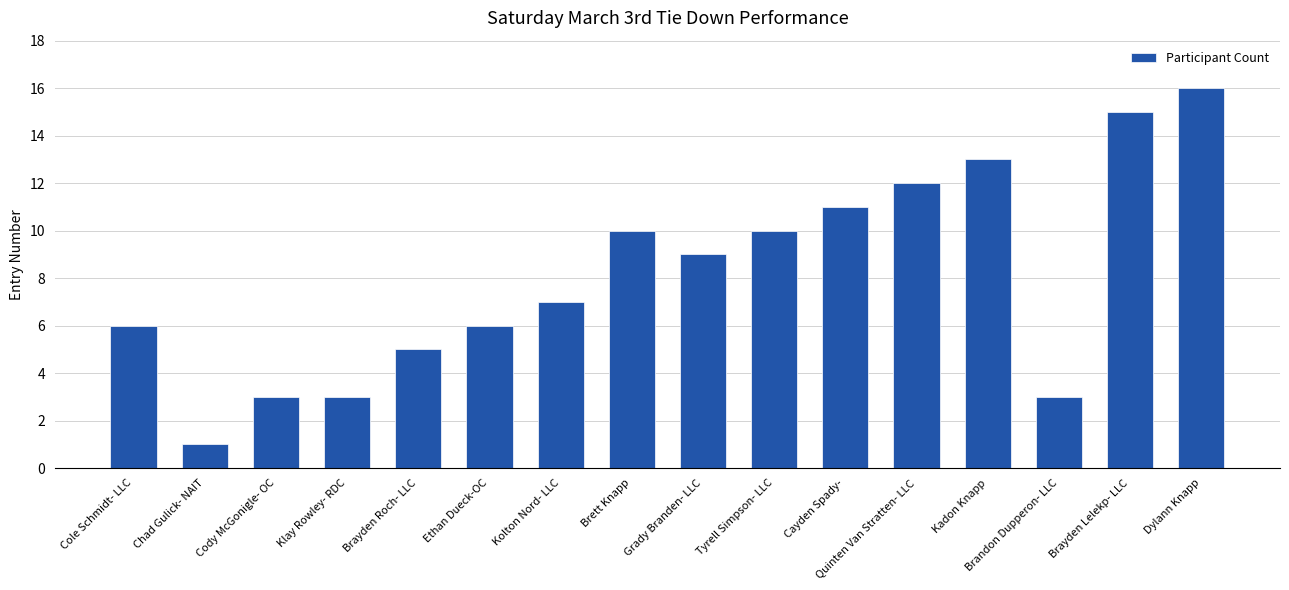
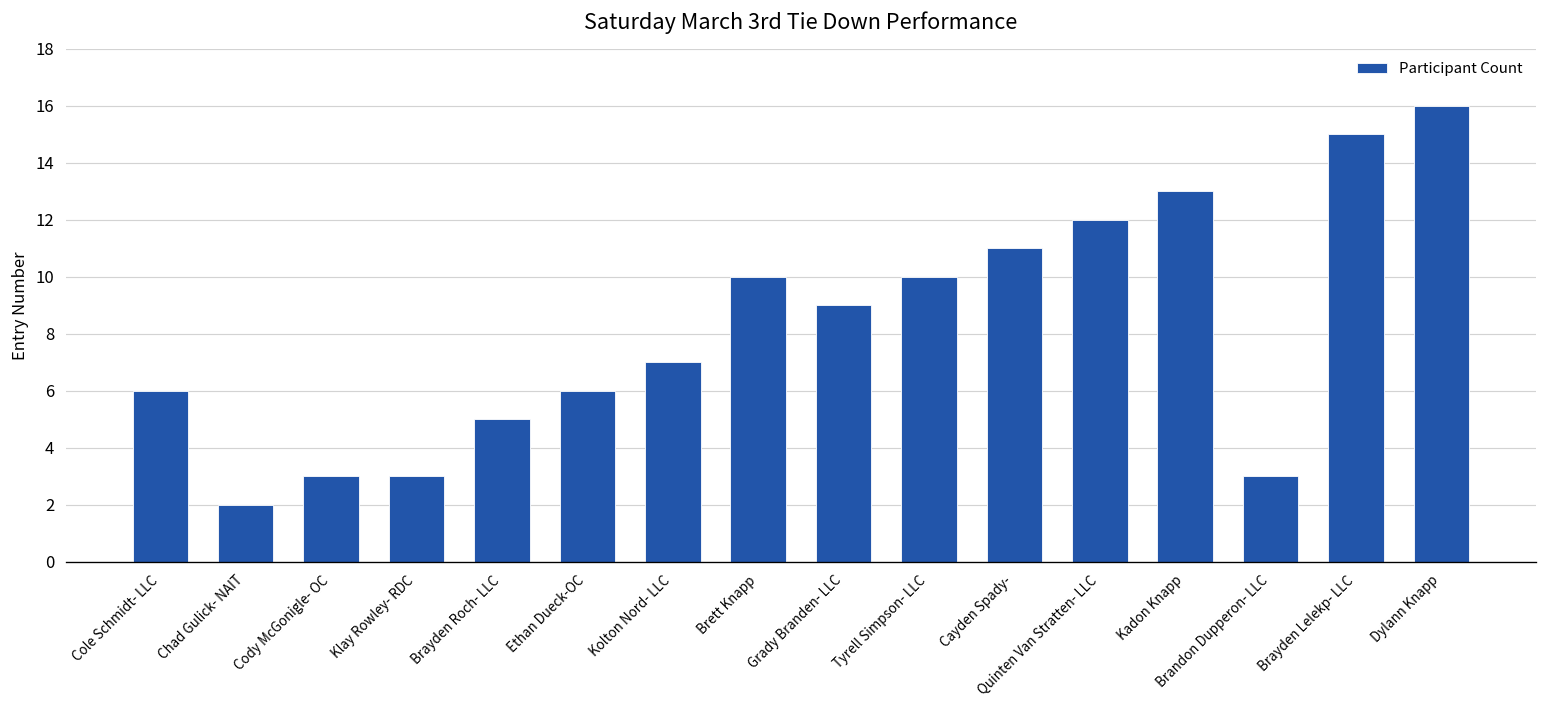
Chad Gulick- NAIT: 1 -> 2
